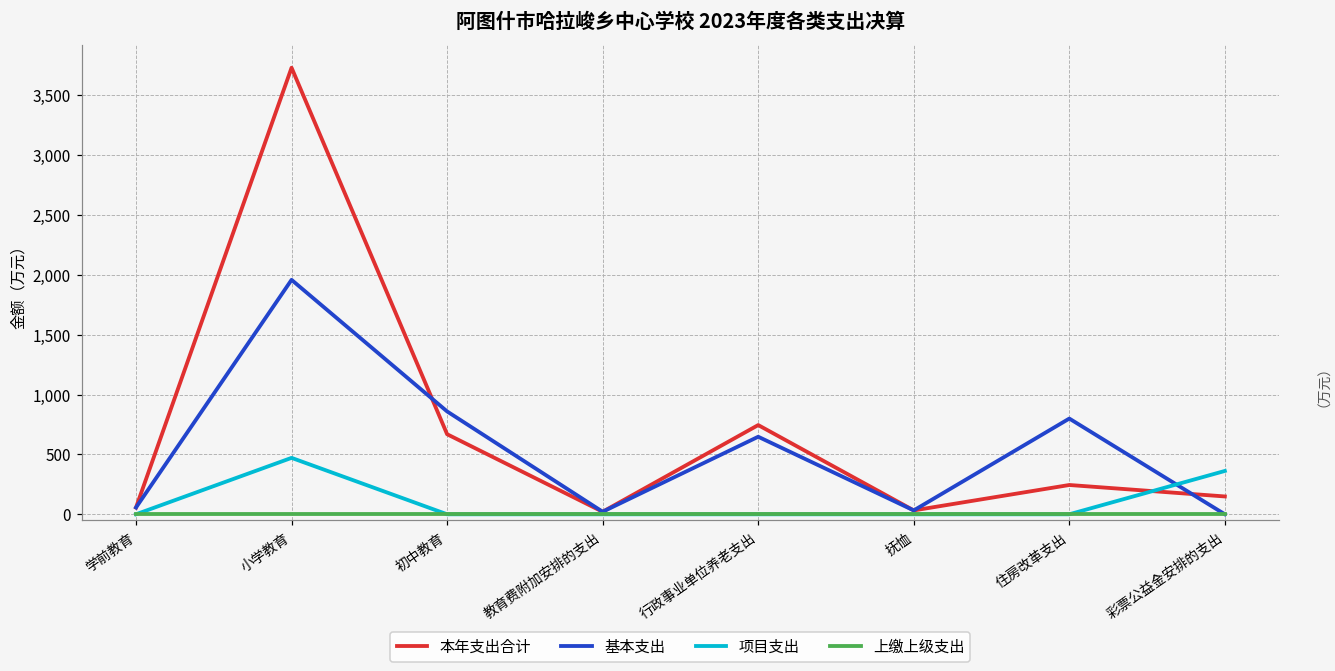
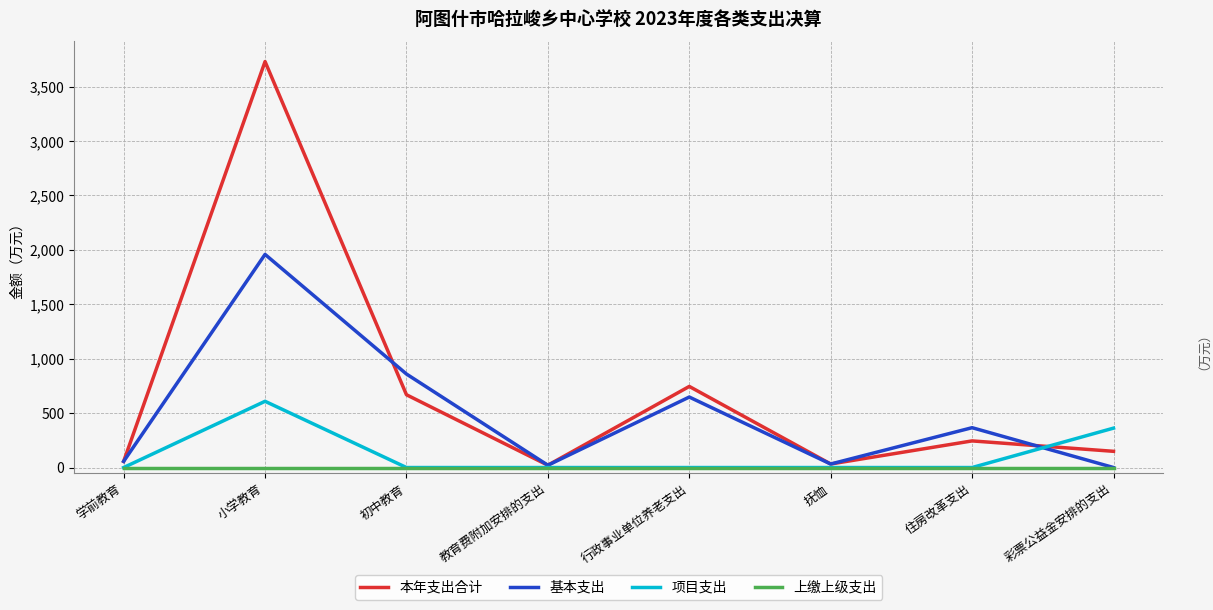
项目支出, 小学教育: 470 -> 610
基本支出, 住房改革支出: 800 -> 370
